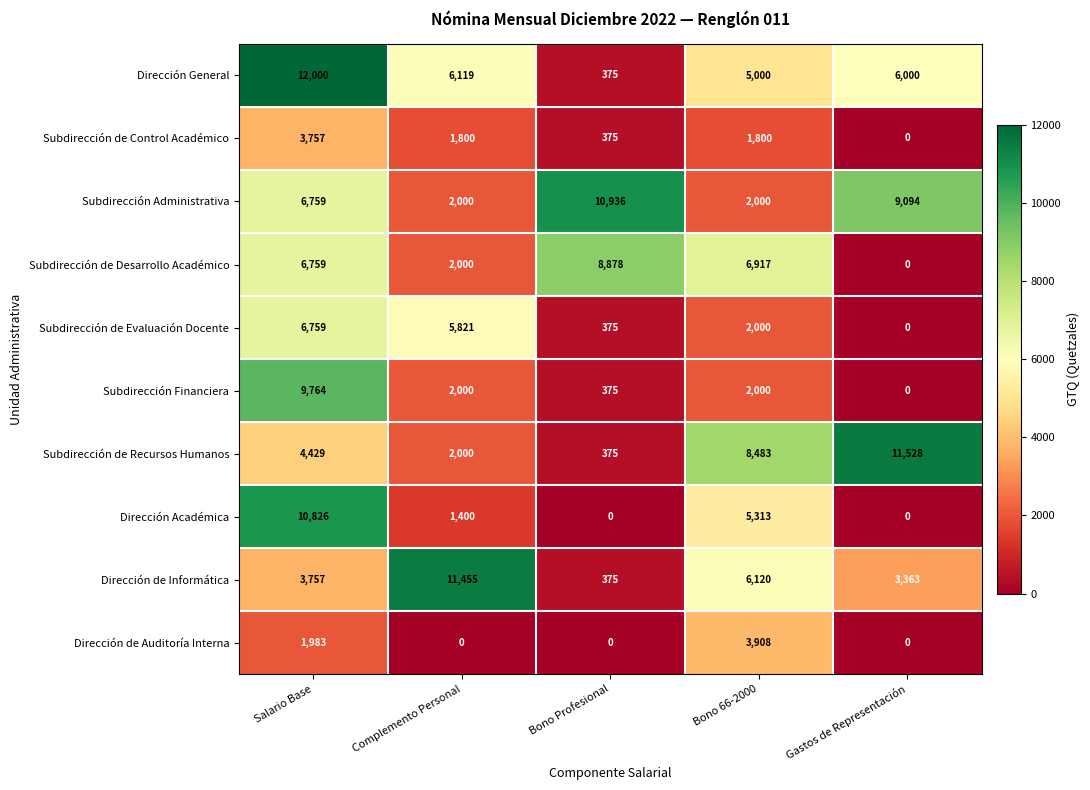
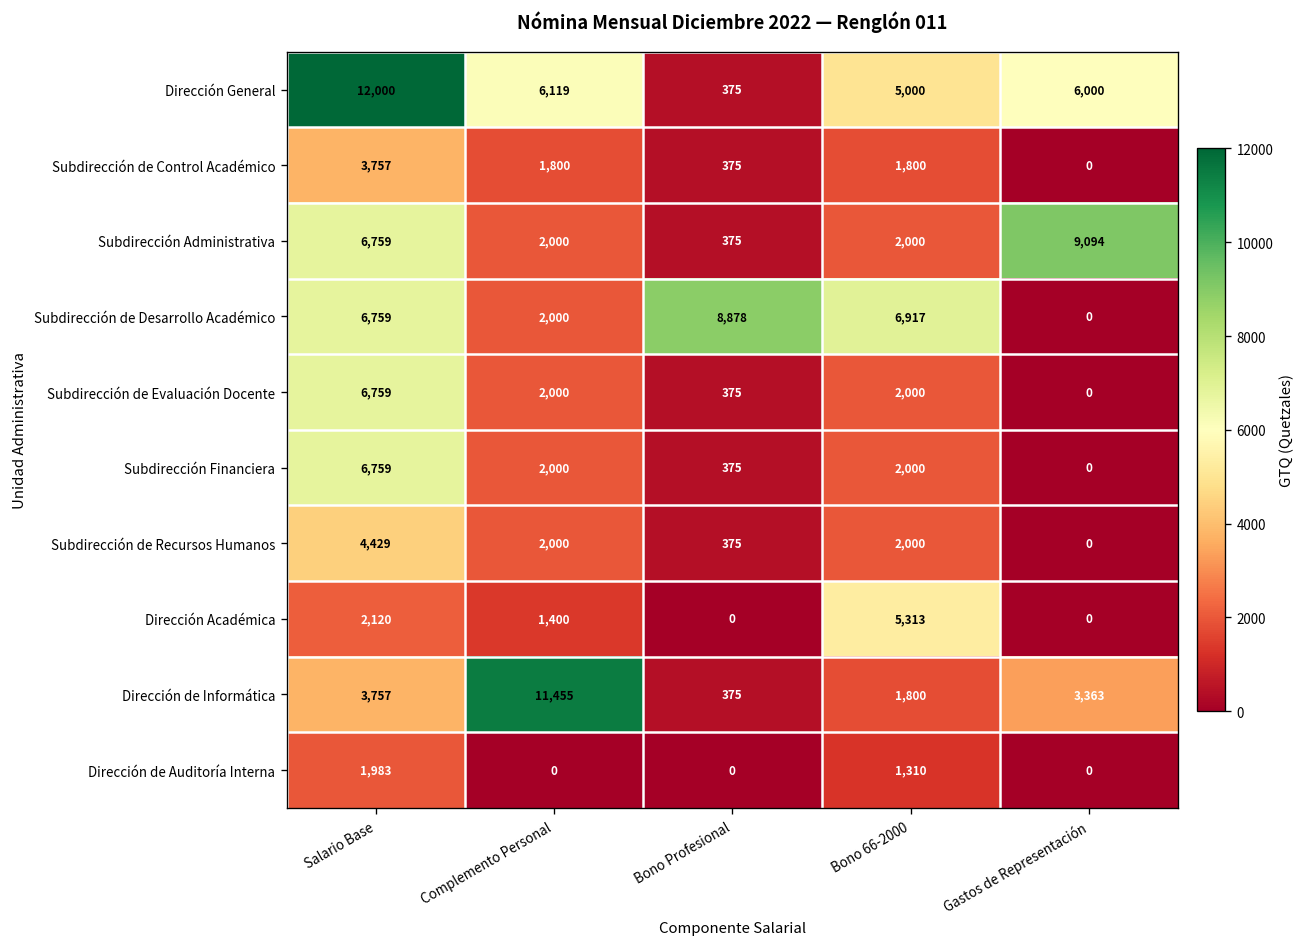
Subdirección Administrativa, Bono Profesional: 10,936 -> 375
Subdirección de Evaluación Docente, Complemento Personal: 5,821 -> 2,000
Subdirección Financiera, Salario Base: 9,764 -> 6,759
Subdirección de Recursos Humanos, Bono 66-2000: 8,483 -> 2,000
Subdirección de Recursos Humanos, Gastos de Representación: 11,528 -> 0
Dirección Académica, Salario Base: 10,826 -> 2,120
Dirección de Informática, Bono 66-2000: 6,120 -> 1,800
Dirección de Auditoría Interna, Bono 66-2000: 3,908 -> 1,310
